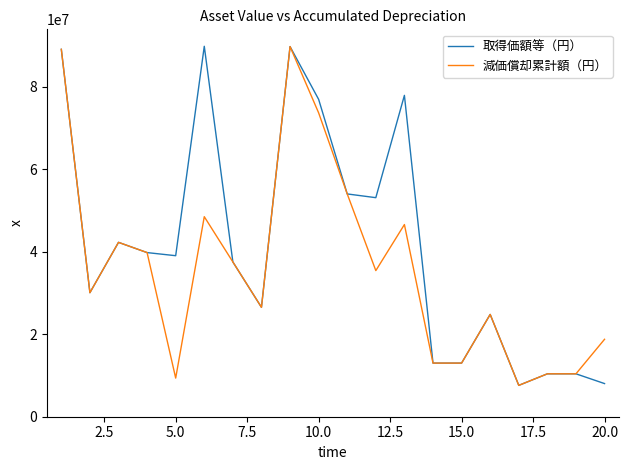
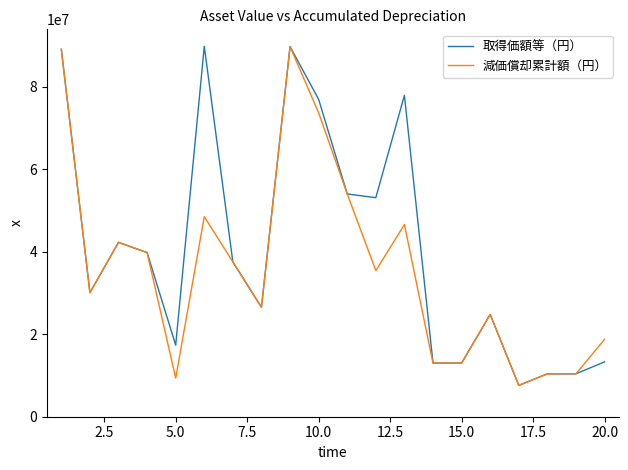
取得価額等（円）, 5.0: 39000000 -> 17000000
取得価額等（円）, 20.0: 8000000 -> 13000000
